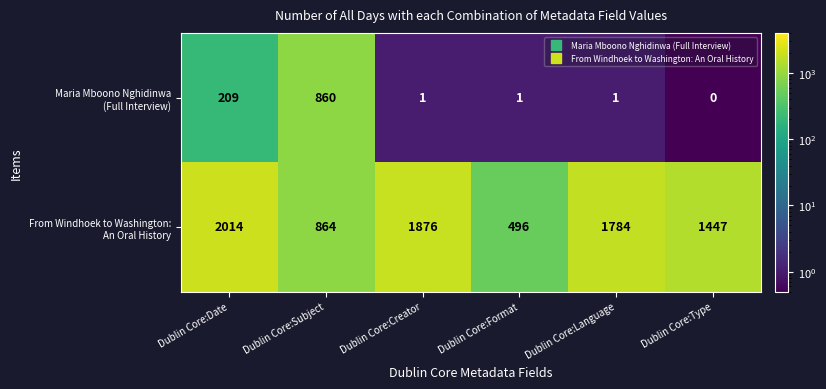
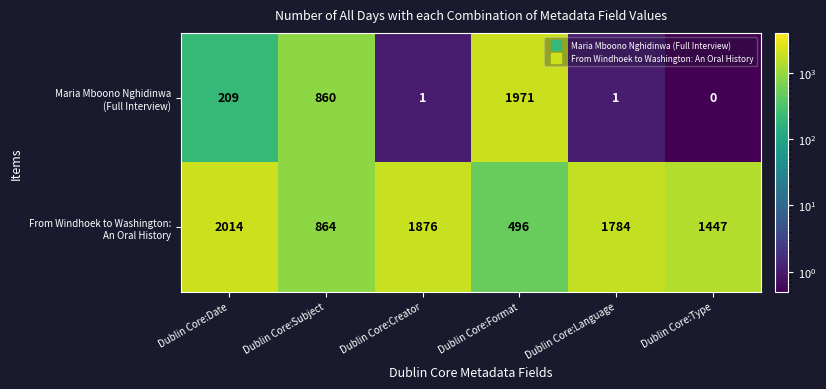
Maria Mboono Nghidinwa (Full Interview), Dublin Core:Format: 1 -> 1971
